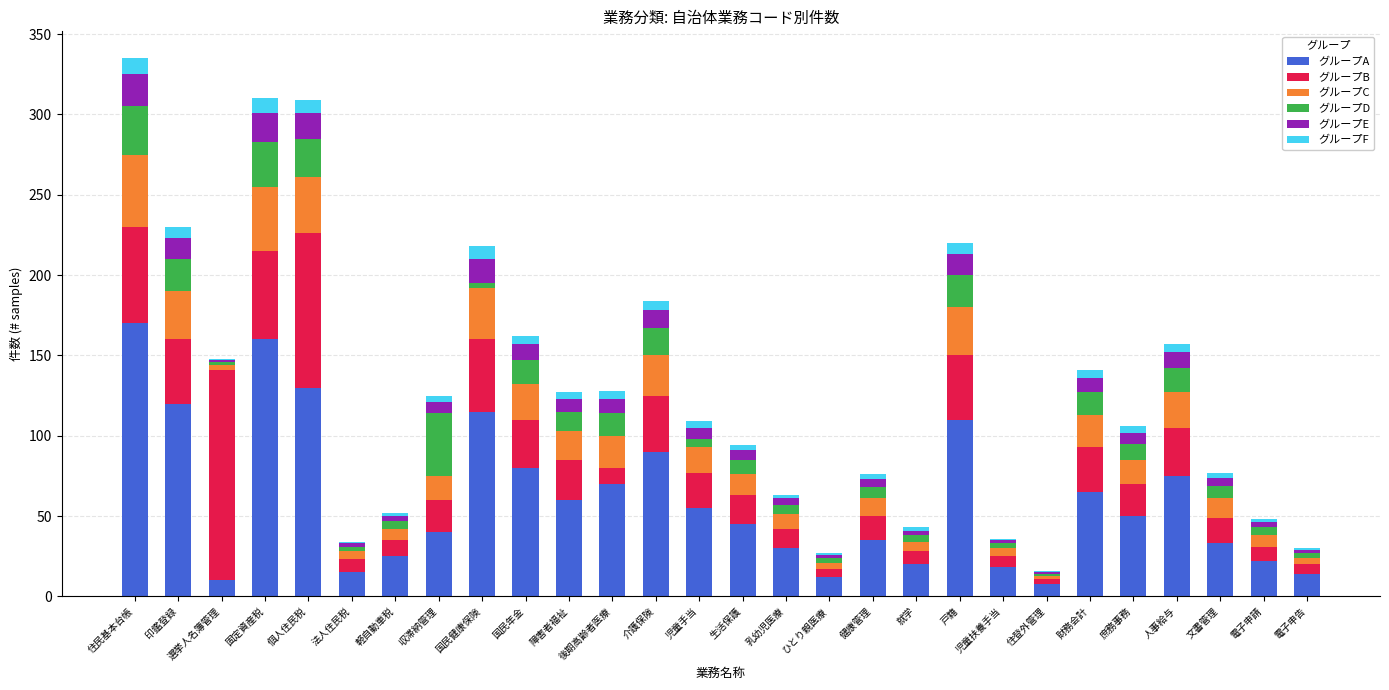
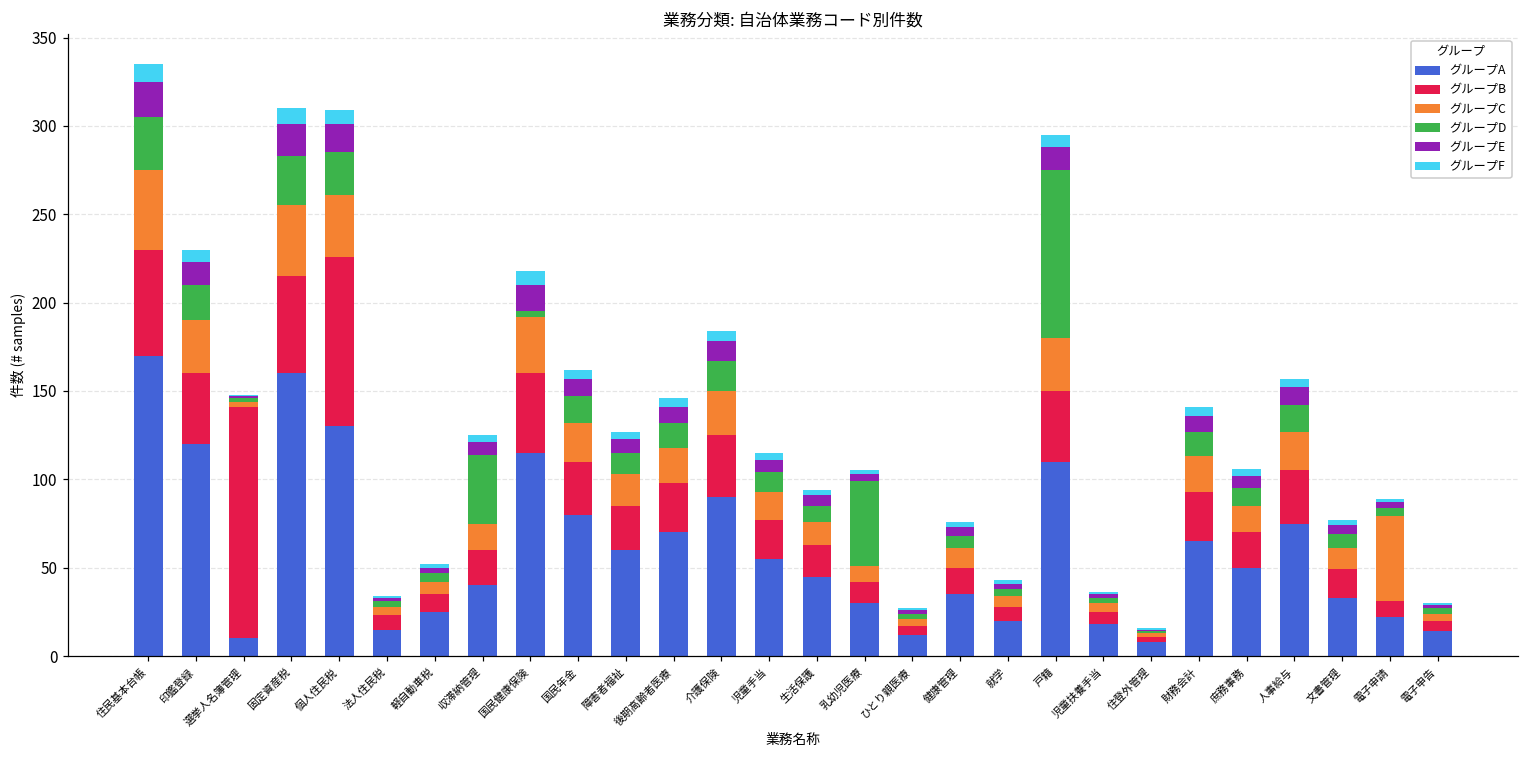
グループB, 後期高齢者医療: 10 -> 28
グループD, 児童手当: 5 -> 11
グループD, 乳幼児医療: 6 -> 48
グループD, 戸籍: 20 -> 95
グループC, 電子申請: 7 -> 48
